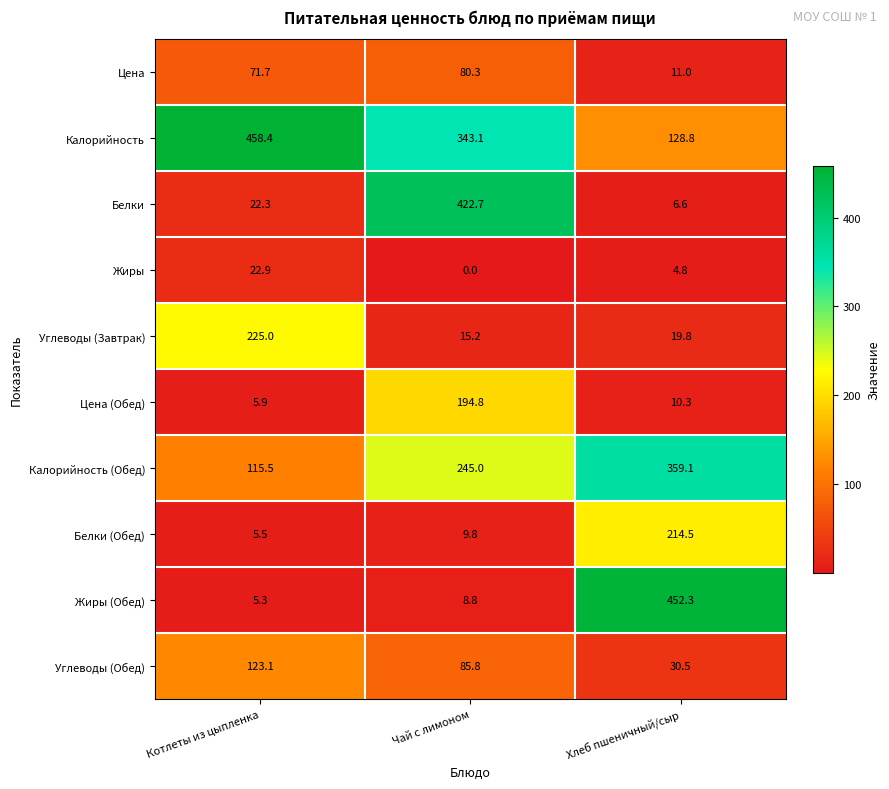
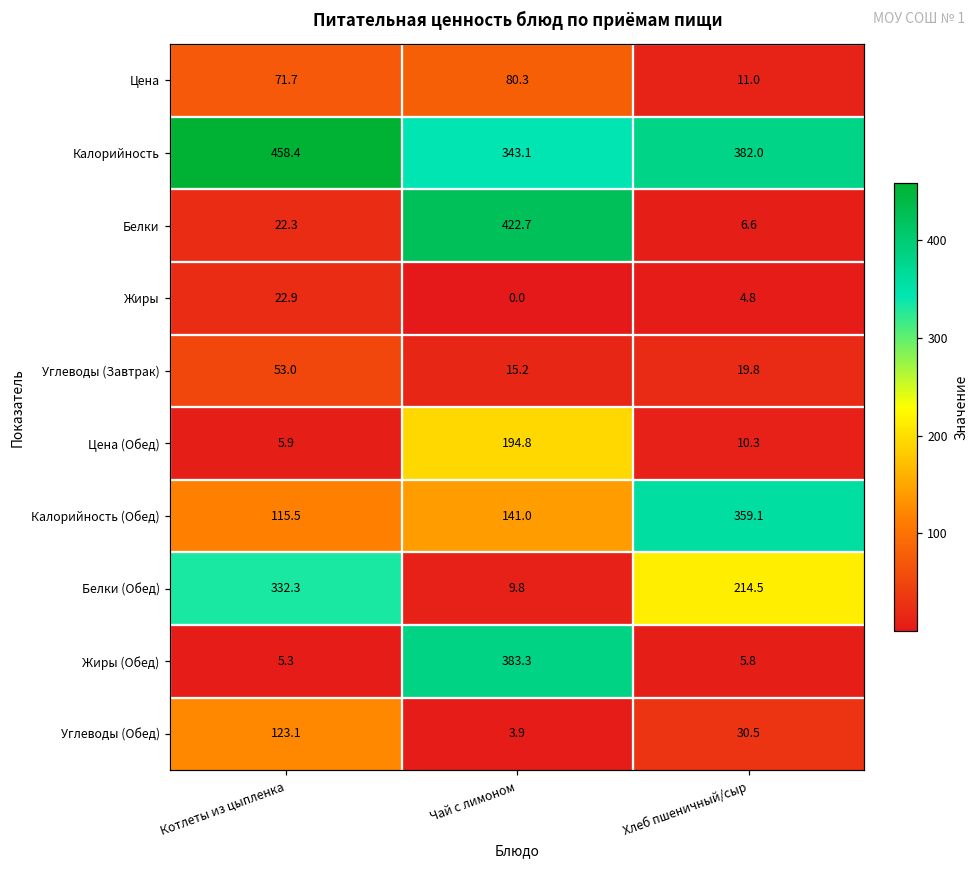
Калорийность, Хлеб пшеничный/сыр: 128.8 -> 382.0
Углеводы (Завтрак), Котлеты из цыпленка: 225.0 -> 53.0
Калорийность (Обед), Чай с лимоном: 245.0 -> 141.0
Белки (Обед), Котлеты из цыпленка: 5.5 -> 332.3
Жиры (Обед), Чай с лимоном: 8.8 -> 383.3
Жиры (Обед), Хлеб пшеничный/сыр: 452.3 -> 5.8
Углеводы (Обед), Чай с лимоном: 85.8 -> 3.9
